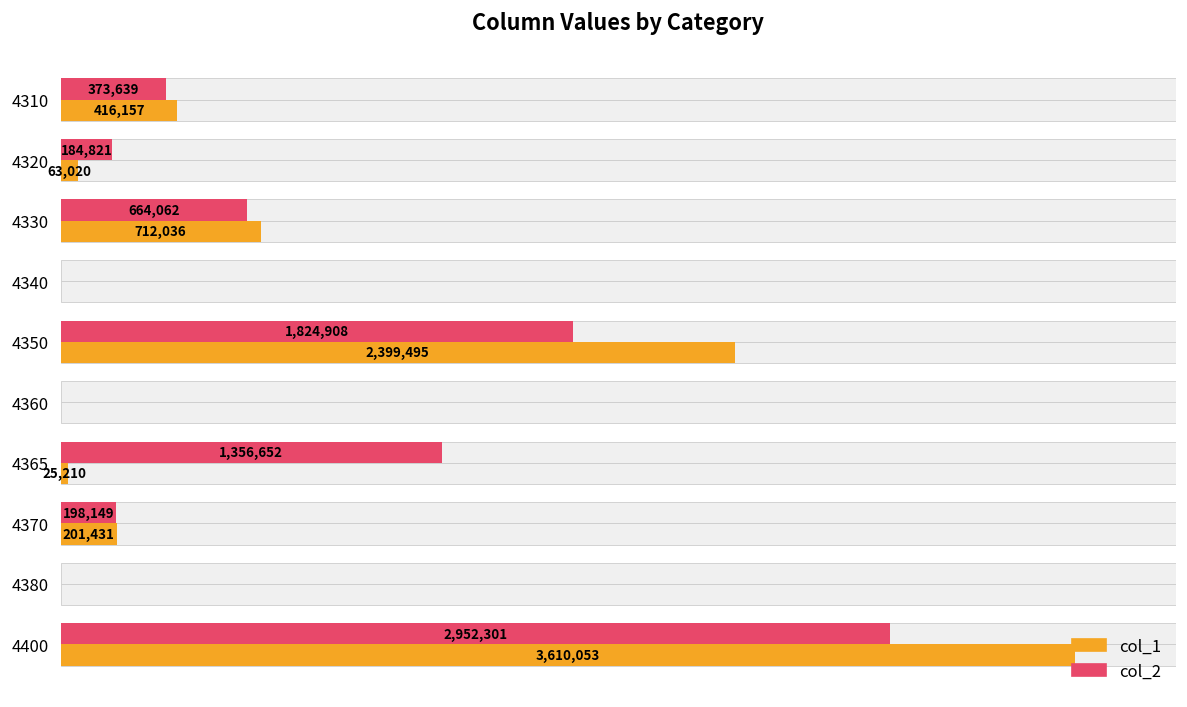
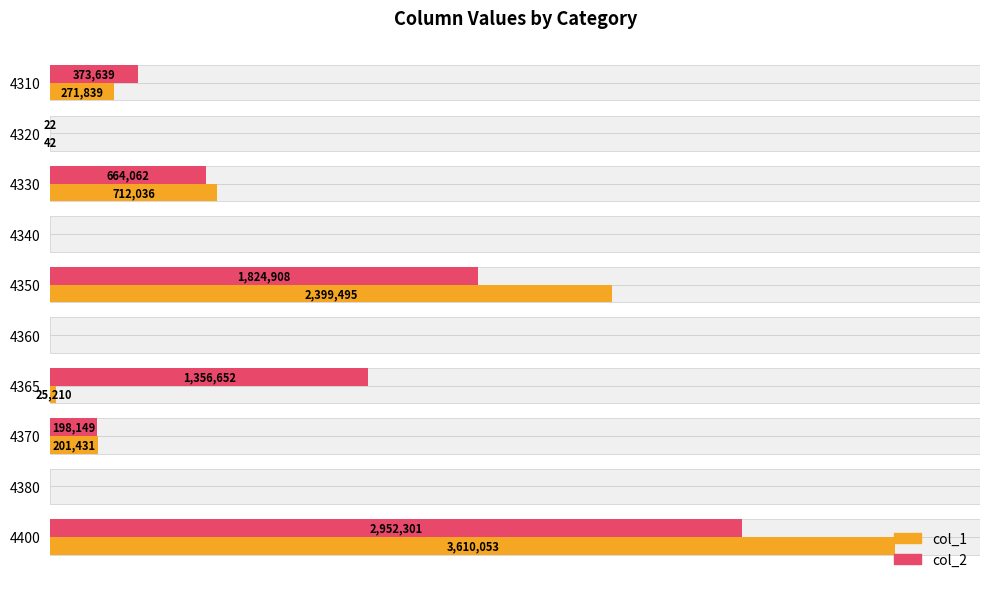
col_1, 4310: 416,157 -> 271,839
col_2, 4320: 184,821 -> 22
col_1, 4320: 63,020 -> 42
